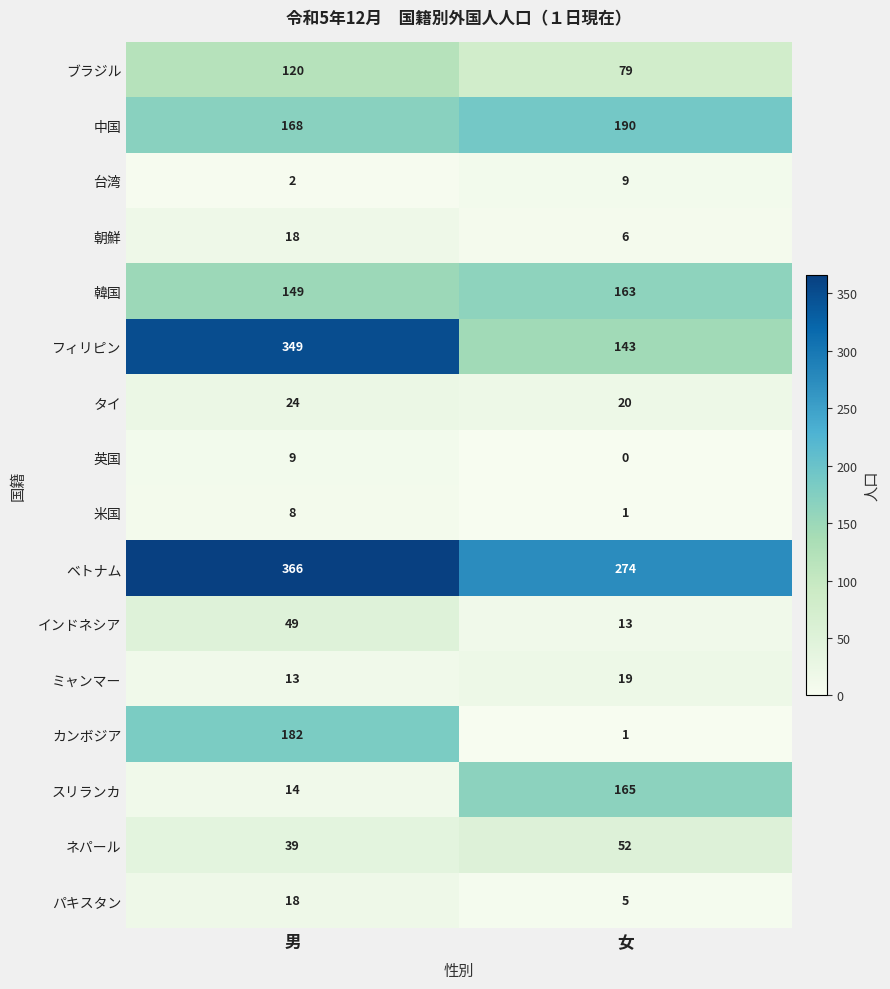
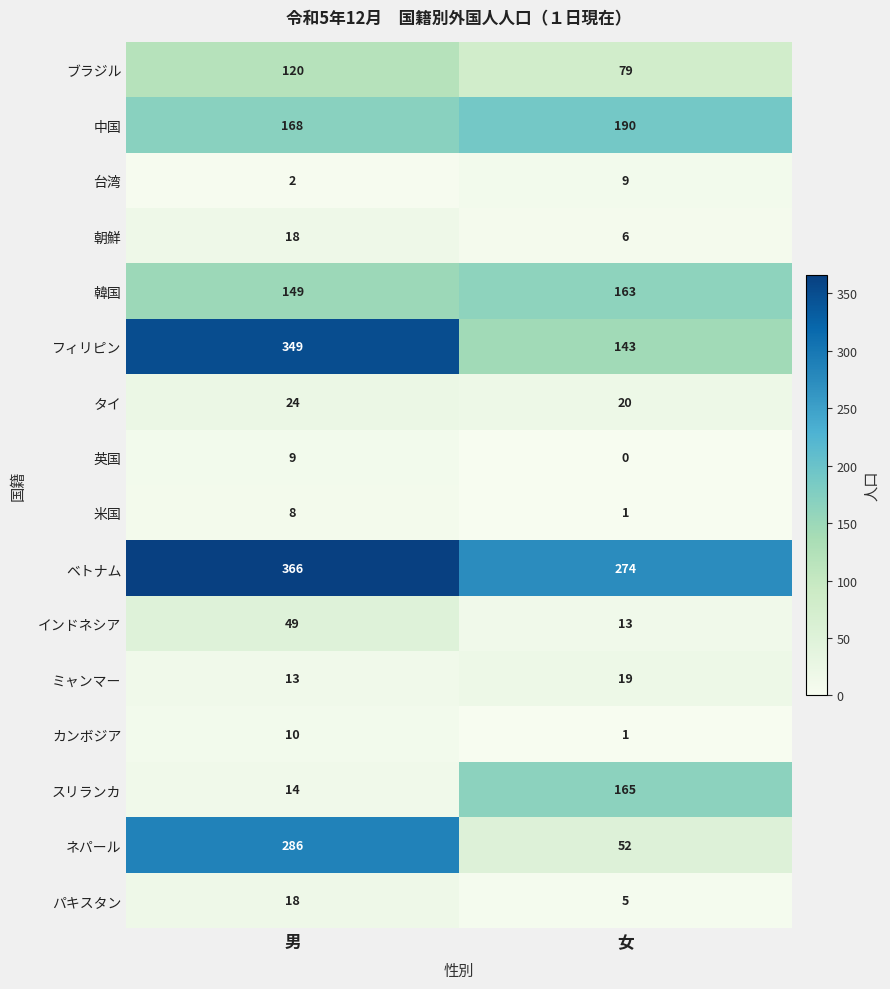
カンボジア, 男: 182 -> 10
ネパール, 男: 39 -> 286
